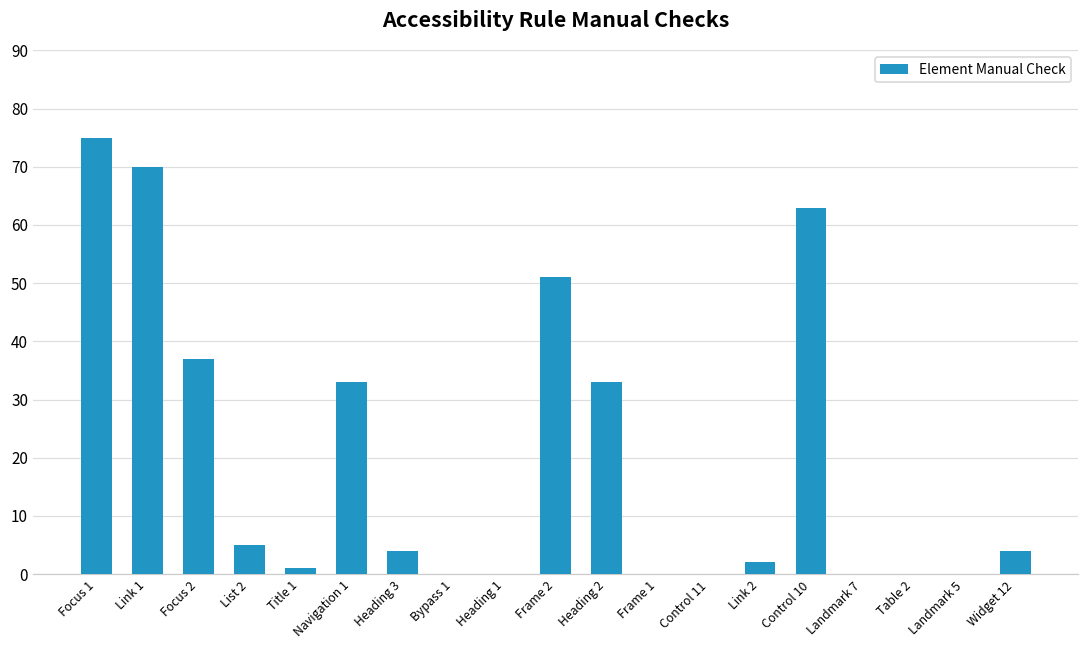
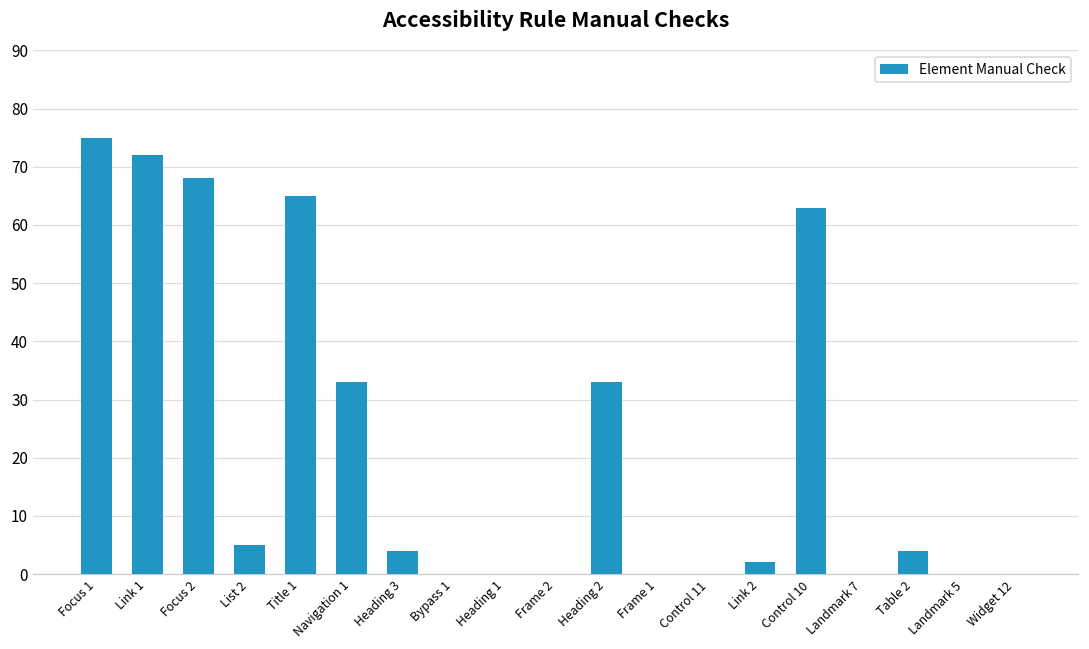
Link 1: 70 -> 72
Focus 2: 37 -> 68
Title 1: 1 -> 65
Frame 2: 51 -> 0
Table 2: 0 -> 4
Widget 12: 4 -> 0
